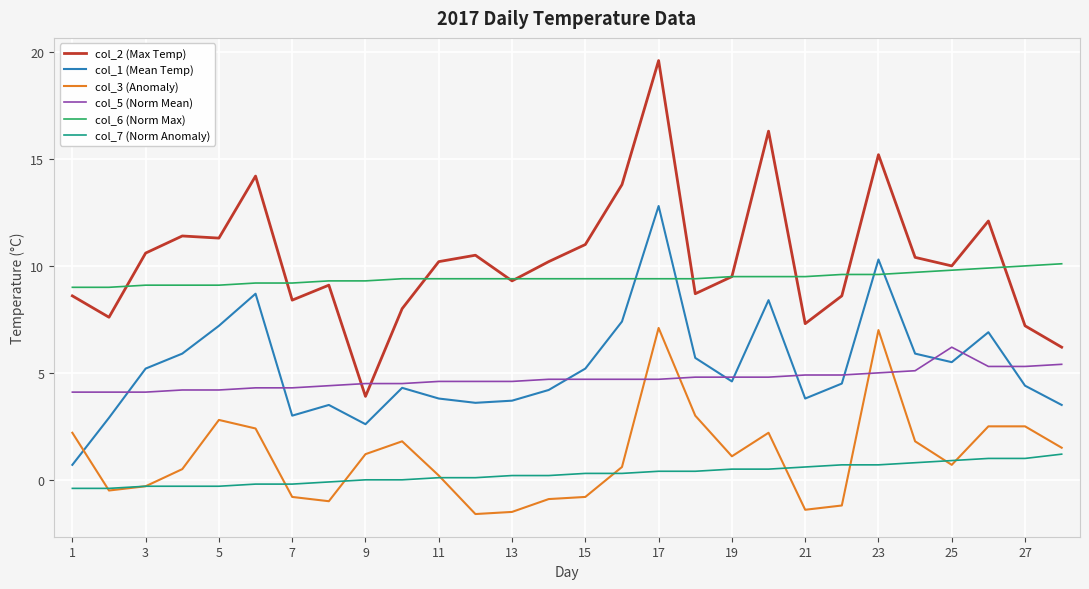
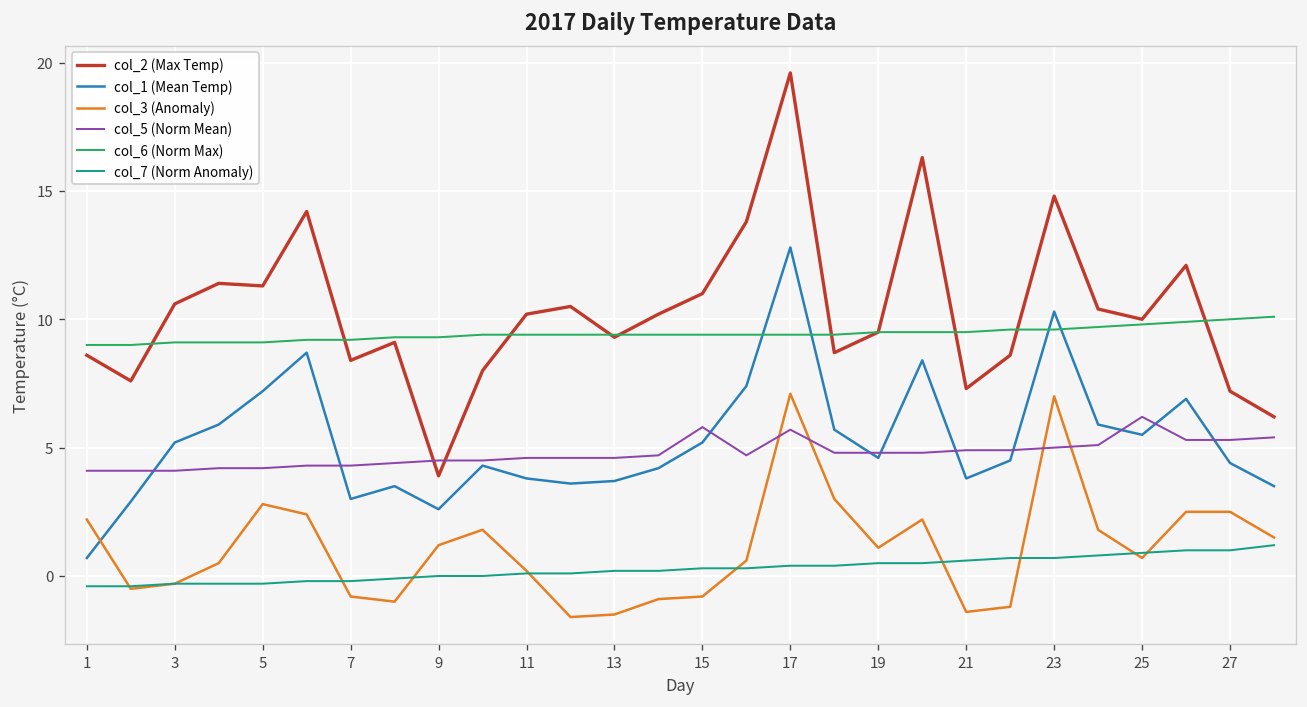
col_5 (Norm Mean), 15: 4.7 -> 5.8
col_5 (Norm Mean), 17: 4.7 -> 5.7
col_2 (Max Temp), 23: 15.2 -> 14.8
